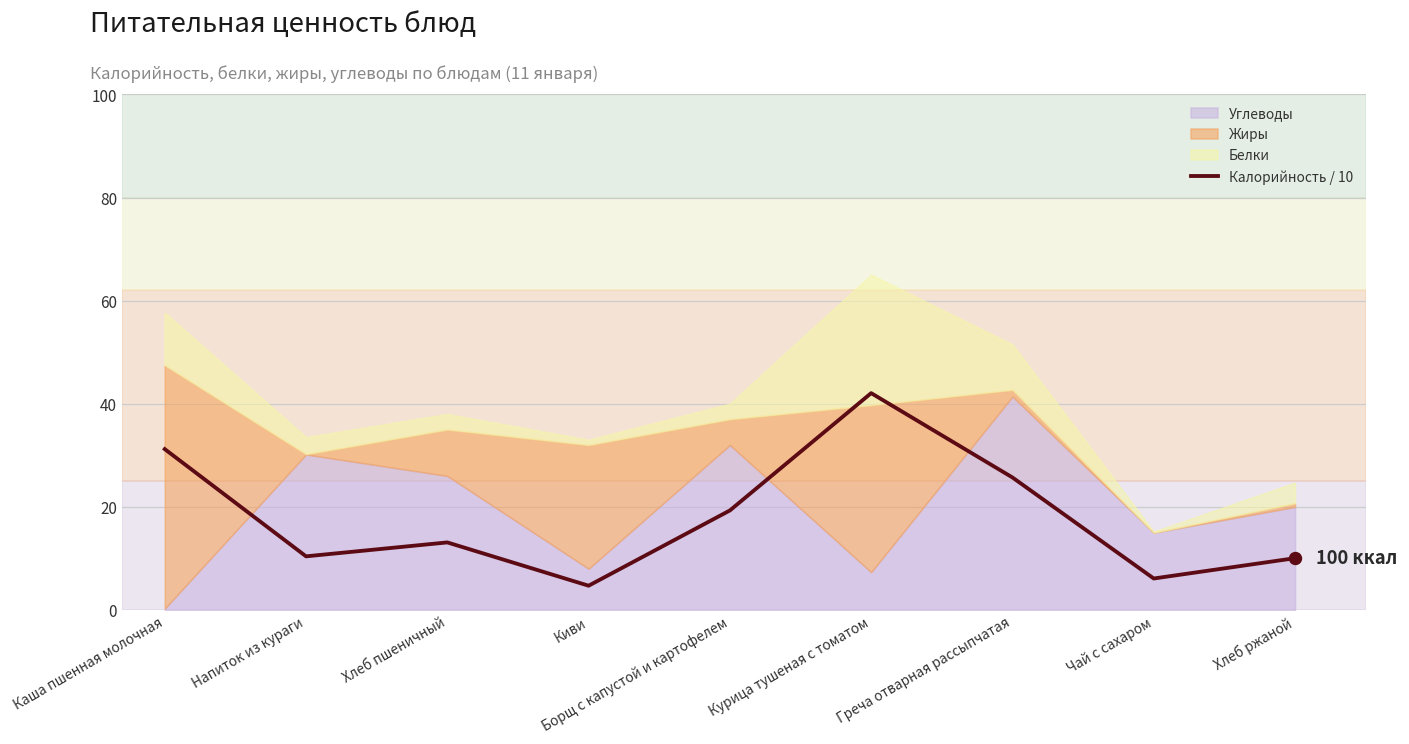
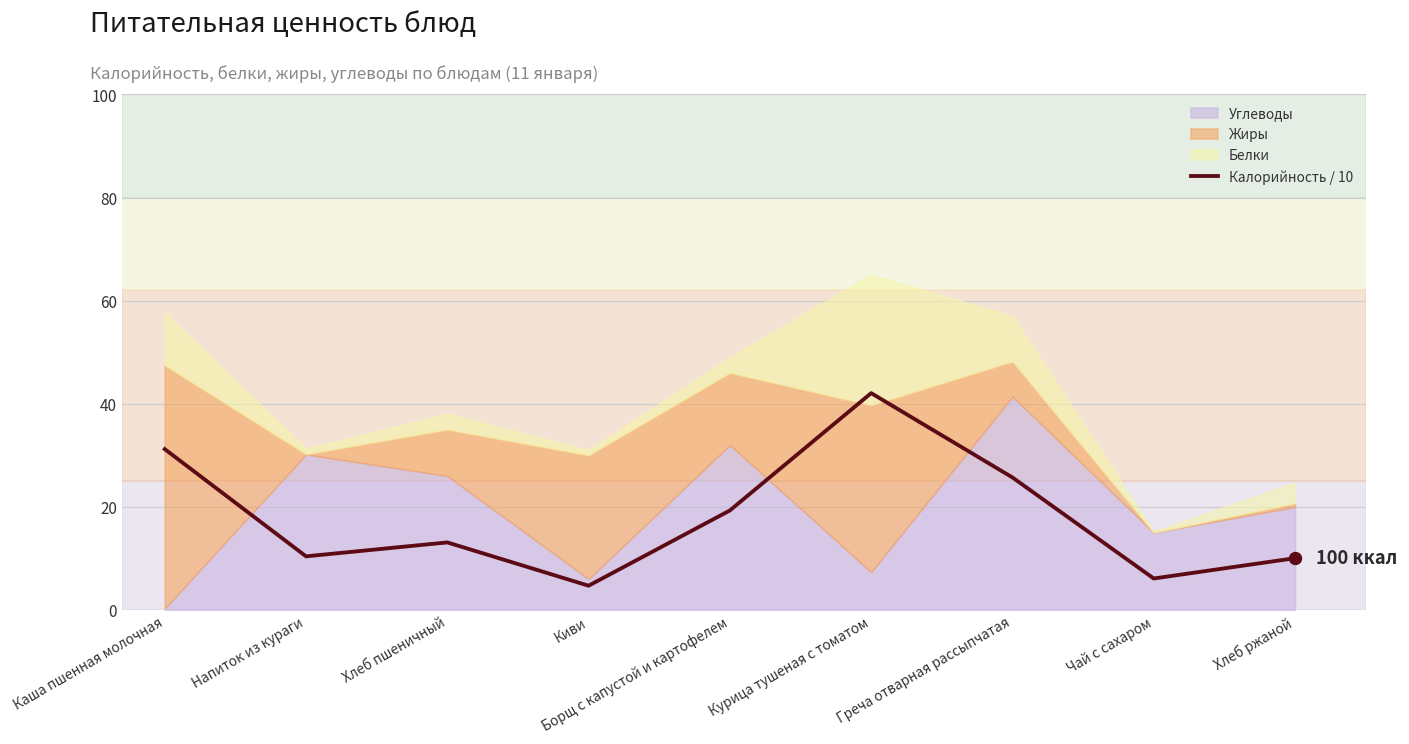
Белки, Напиток из кураги: 3 -> 1
Углеводы, Киви: 8 -> 6
Жиры, Борщ с капустой и картофелем: 5 -> 14
Жиры, Греча отварная рассыпчатая: 1 -> 7
